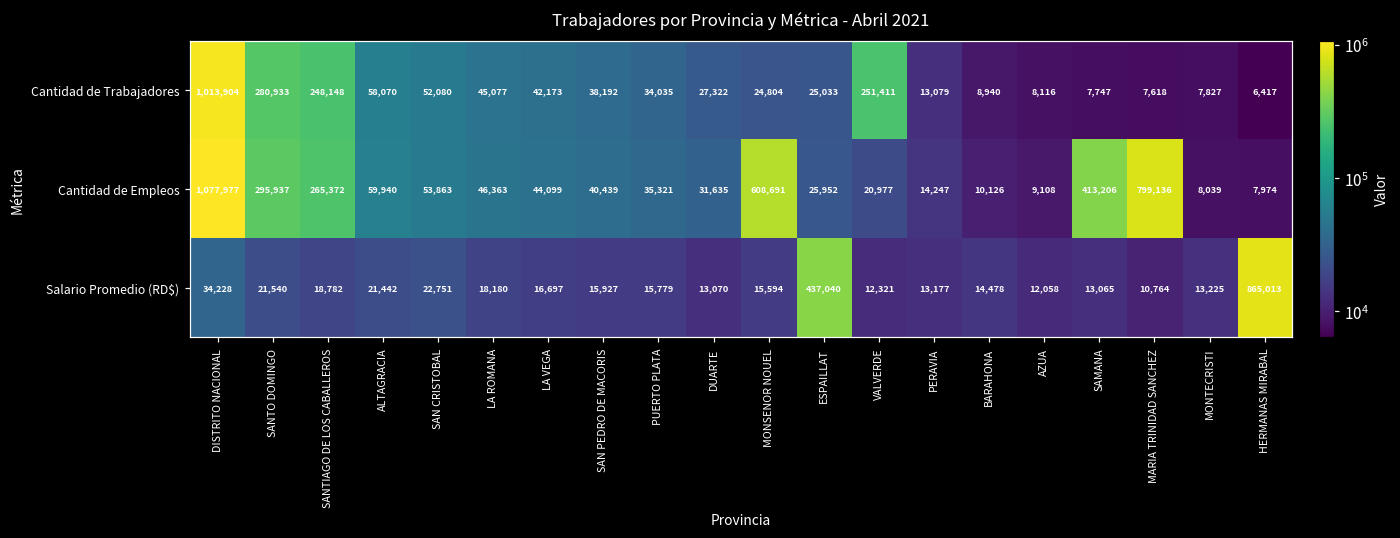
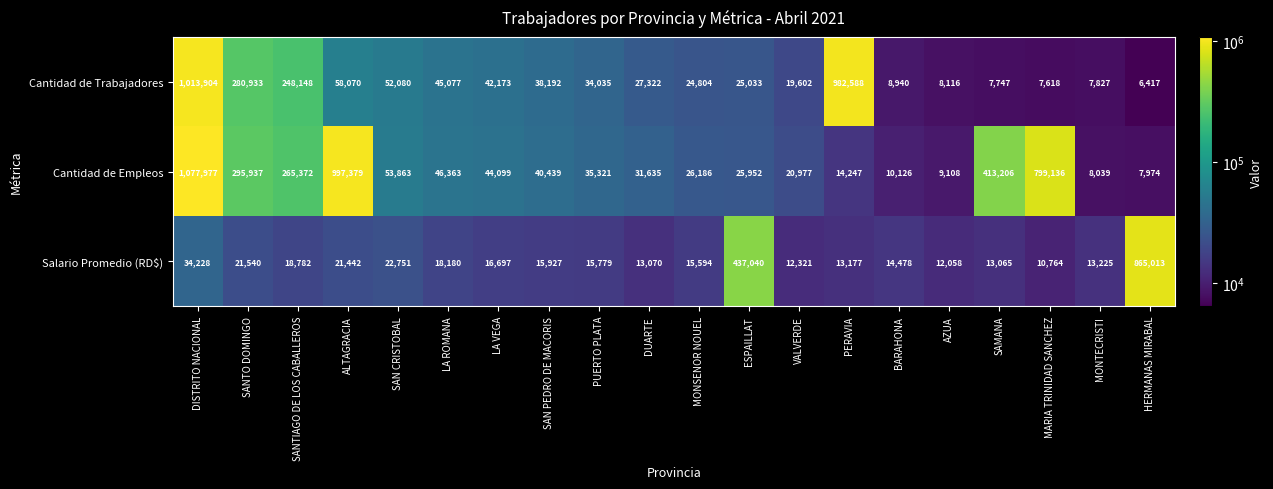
Cantidad de Trabajadores, VALVERDE: 251,411 -> 19,602
Cantidad de Trabajadores, PERAVIA: 13,079 -> 982,588
Cantidad de Empleos, ALTAGRACIA: 59,940 -> 997,379
Cantidad de Empleos, MONSENOR NOUEL: 608,691 -> 26,186
